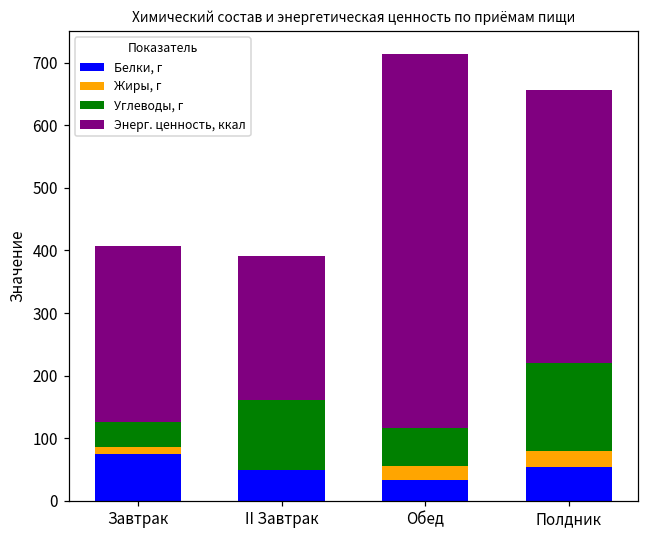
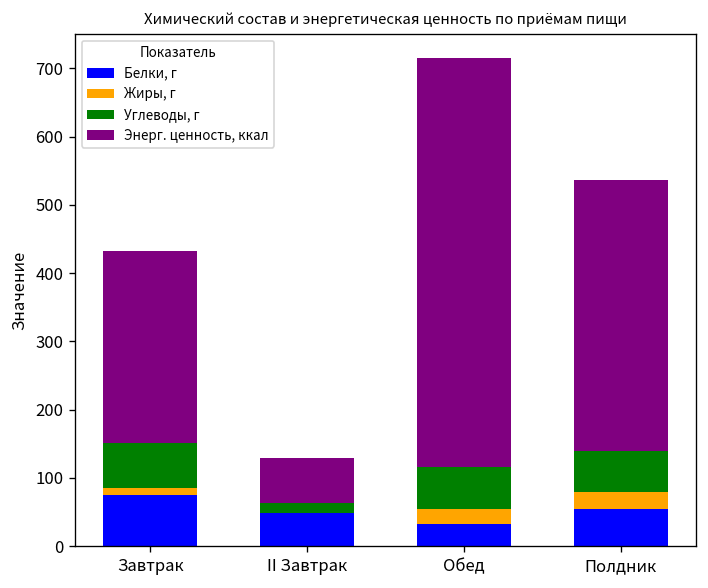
Углеводы, г, Завтрак: 40 -> 70
Углеводы, г, II Завтрак: 110 -> 10
Энерг. ценность, ккал, II Завтрак: 230 -> 70
Углеводы, г, Полдник: 140 -> 60
Энерг. ценность, ккал, Полдник: 440 -> 400
